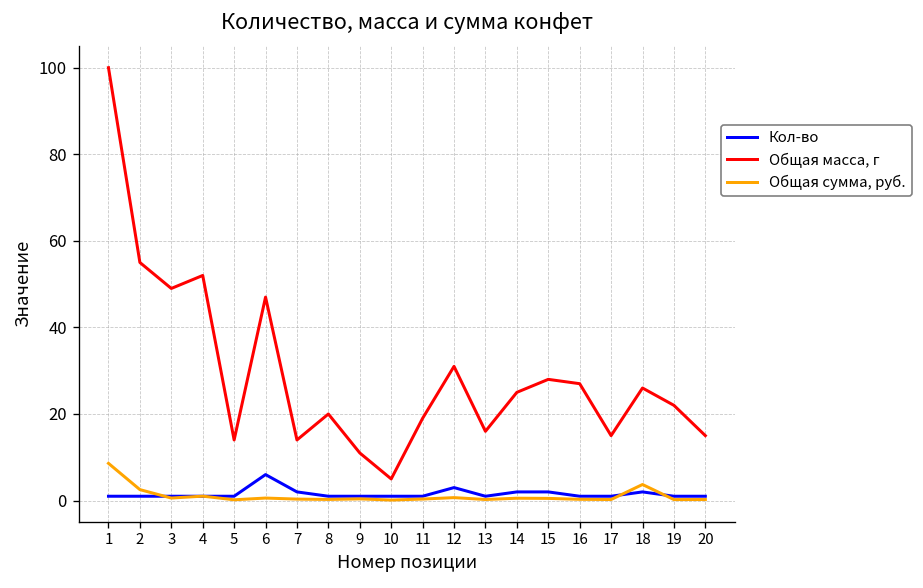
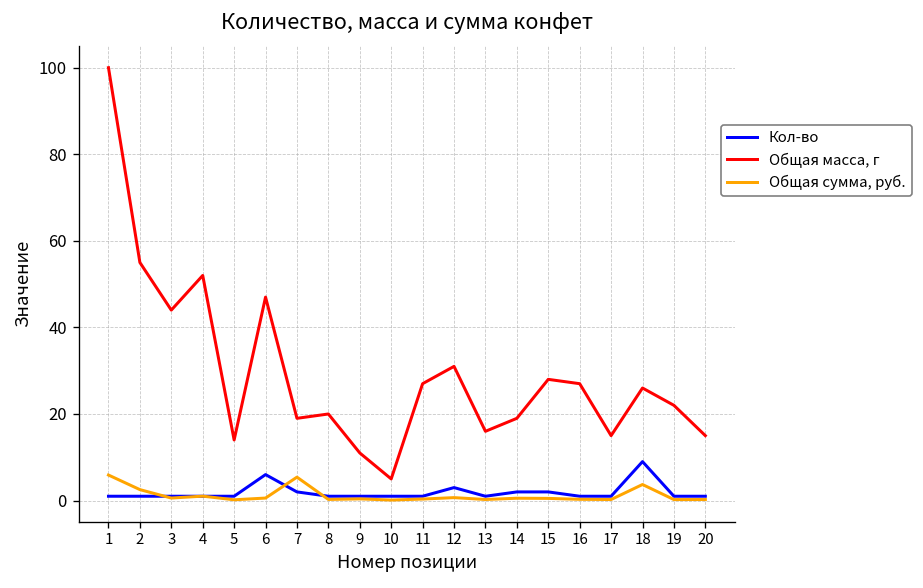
Общая сумма, руб., 1: 9 -> 6
Общая масса, г, 3: 49 -> 44
Общая масса, г, 7: 14 -> 19
Общая сумма, руб., 7: 0 -> 5
Общая масса, г, 11: 19 -> 27
Общая масса, г, 14: 25 -> 19
Кол-во, 18: 2 -> 9
